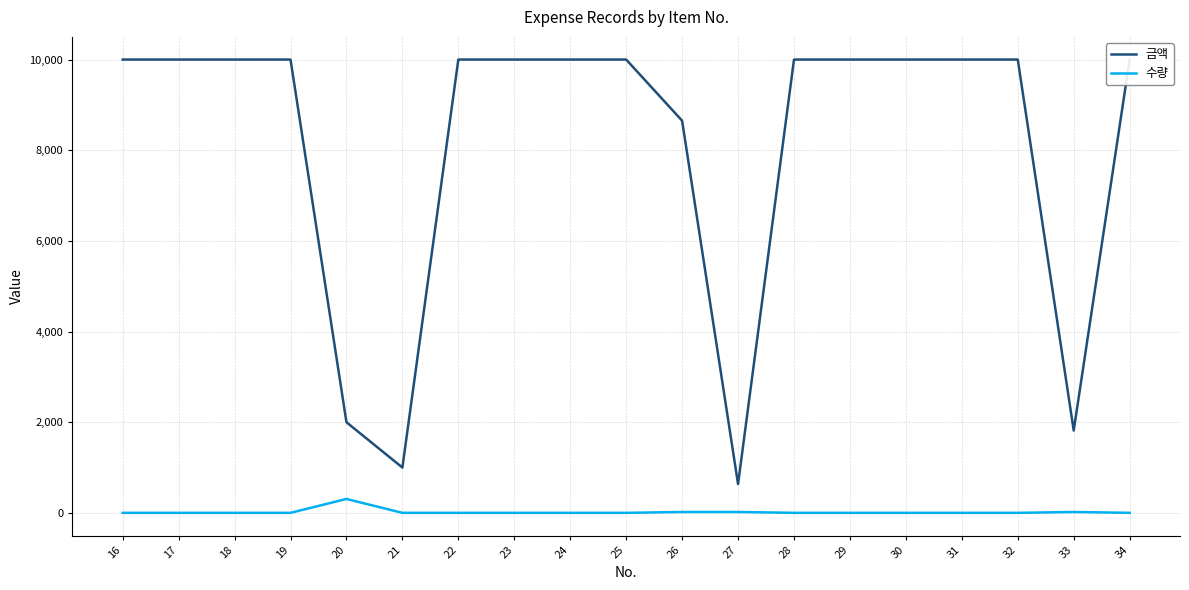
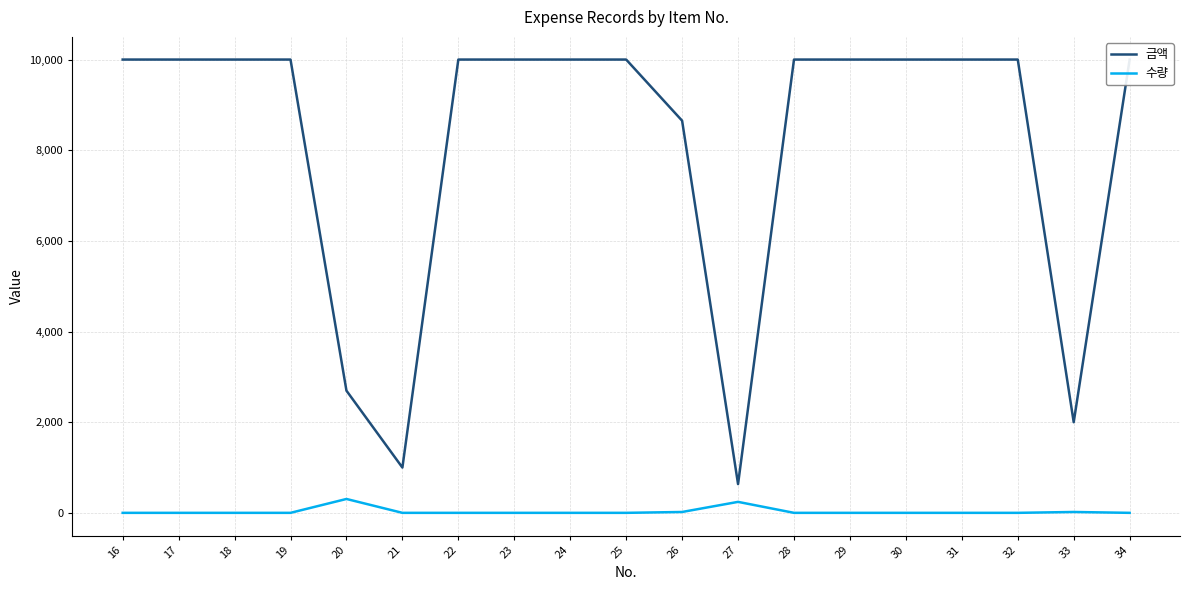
금액, 20: 2,000 -> 2,700
수량, 27: 0 -> 200
금액, 33: 1,800 -> 2,000
